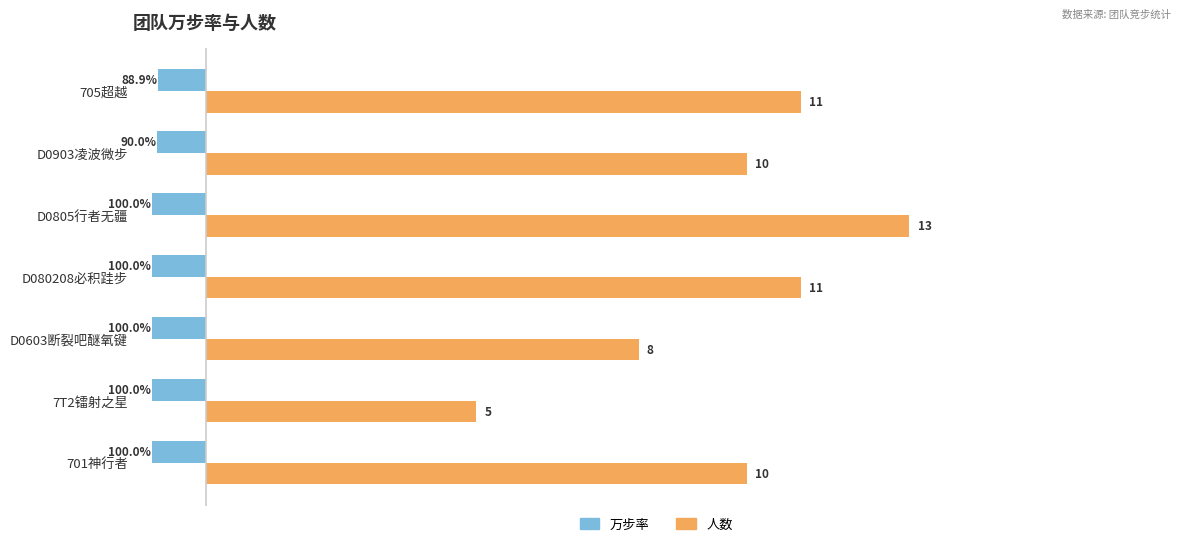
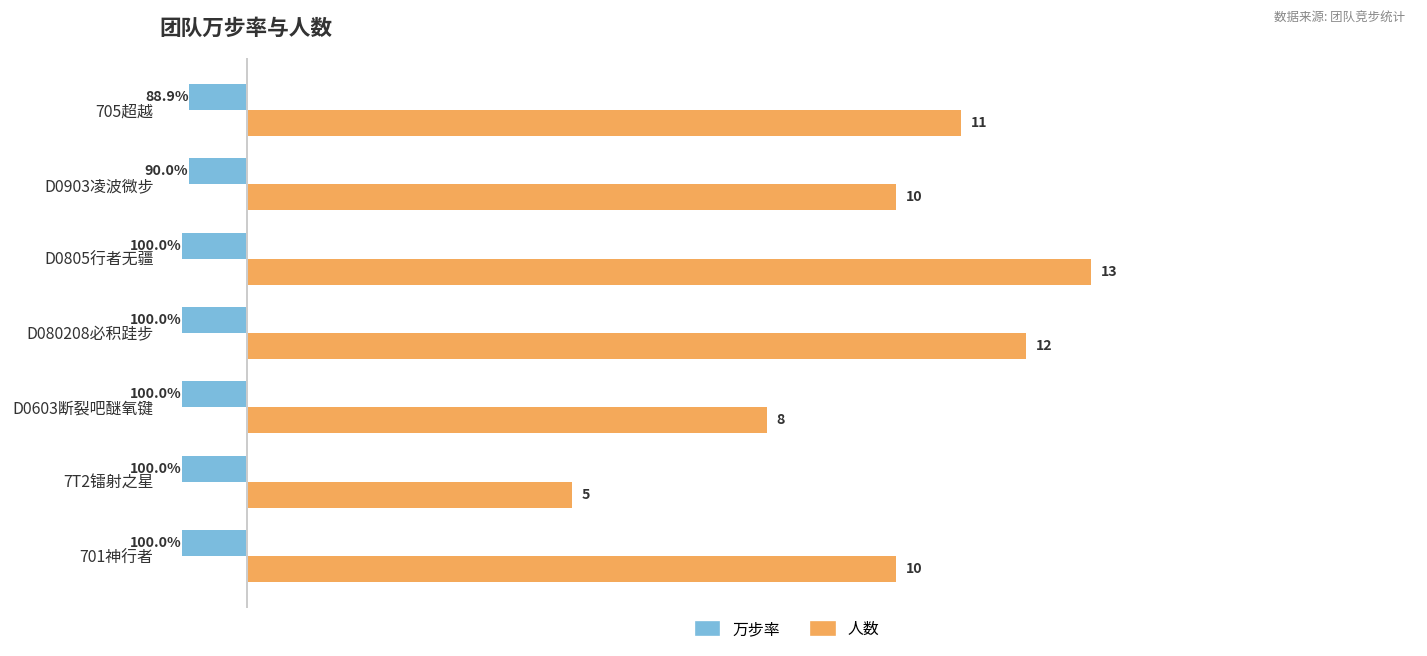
人数, D080208必积跬步: 11 -> 12
